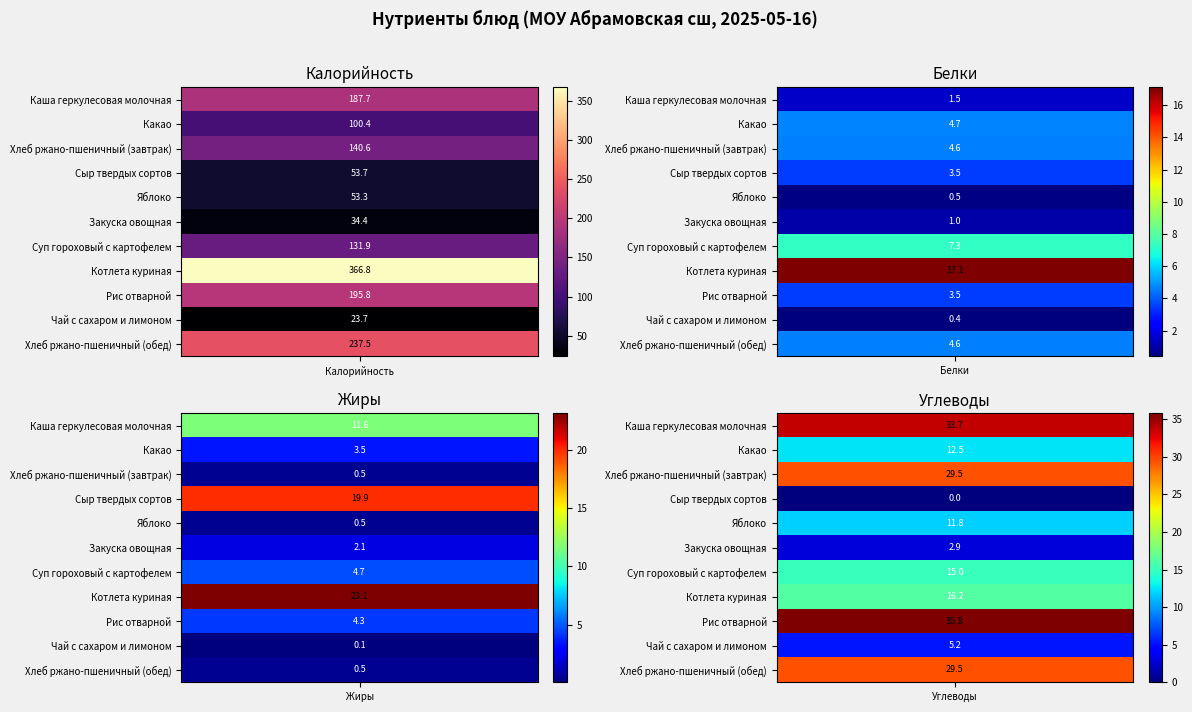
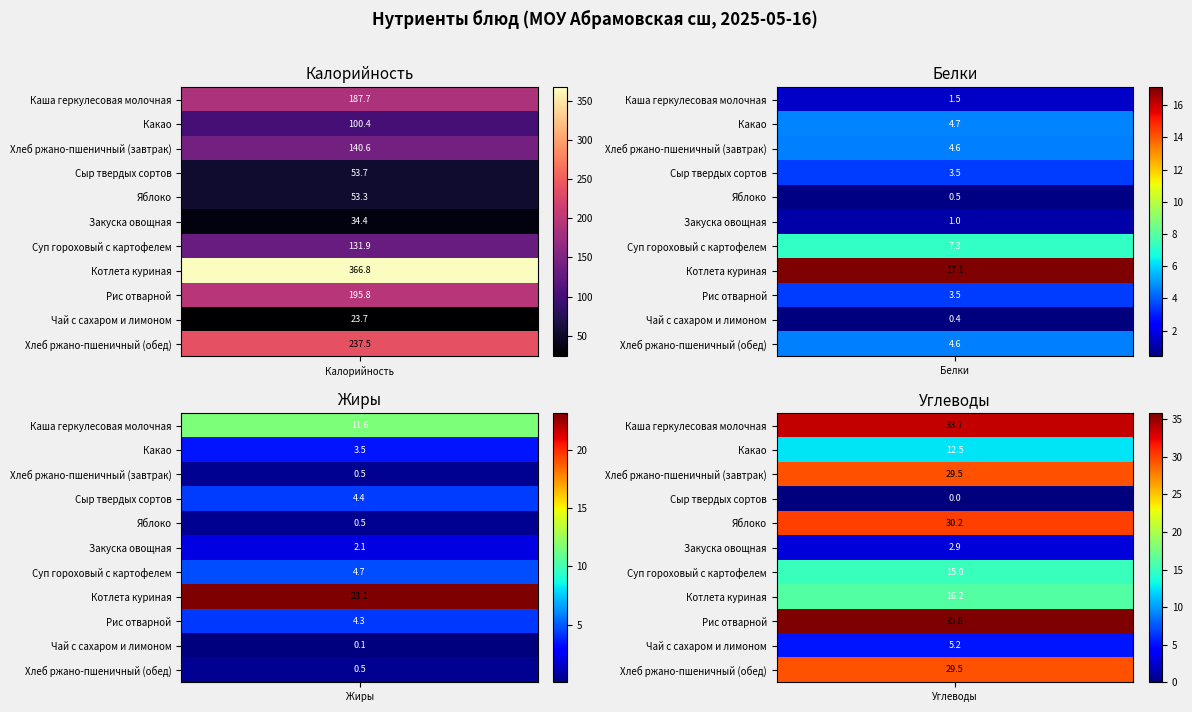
Жиры, Сыр твердых сортов, Жиры: 19.9 -> 4.4
Углеводы, Яблоко, Углеводы: 11.8 -> 30.2
